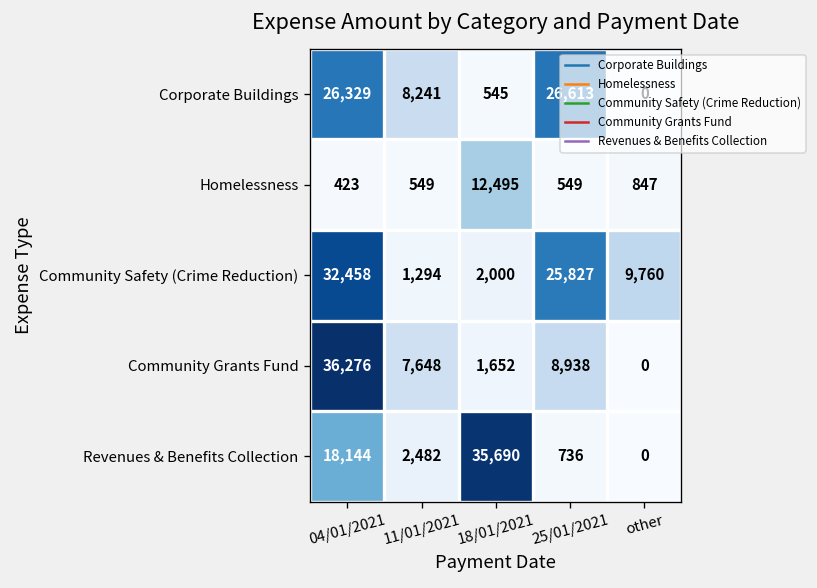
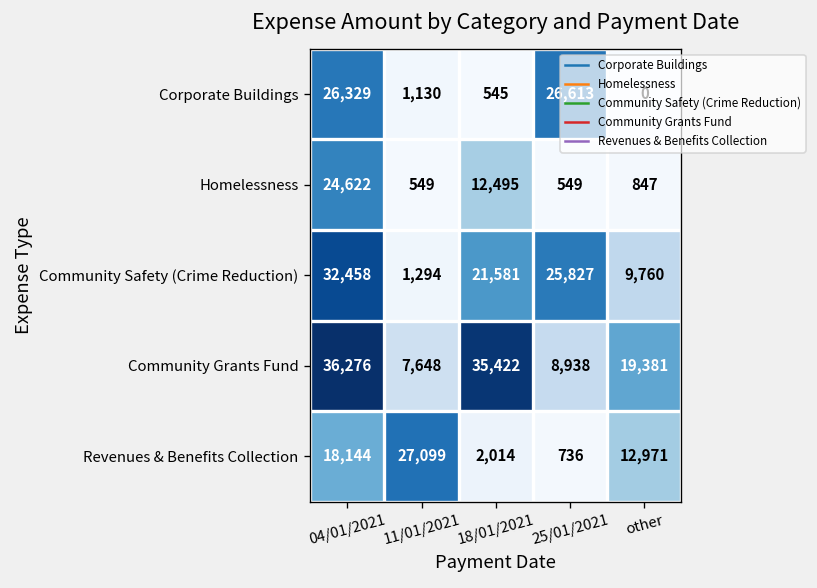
Corporate Buildings, 11/01/2021: 8,241 -> 1,130
Homelessness, 04/01/2021: 423 -> 24,622
Community Safety (Crime Reduction), 18/01/2021: 2,000 -> 21,581
Community Grants Fund, 18/01/2021: 1,652 -> 35,422
Community Grants Fund, other: 0 -> 19,381
Revenues & Benefits Collection, 11/01/2021: 2,482 -> 27,099
Revenues & Benefits Collection, 18/01/2021: 35,690 -> 2,014
Revenues & Benefits Collection, other: 0 -> 12,971
